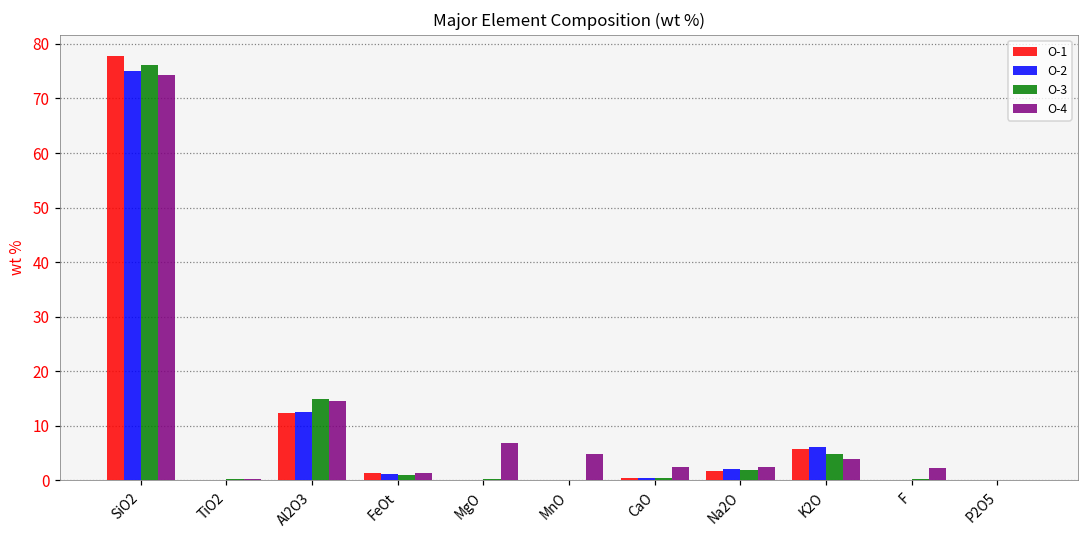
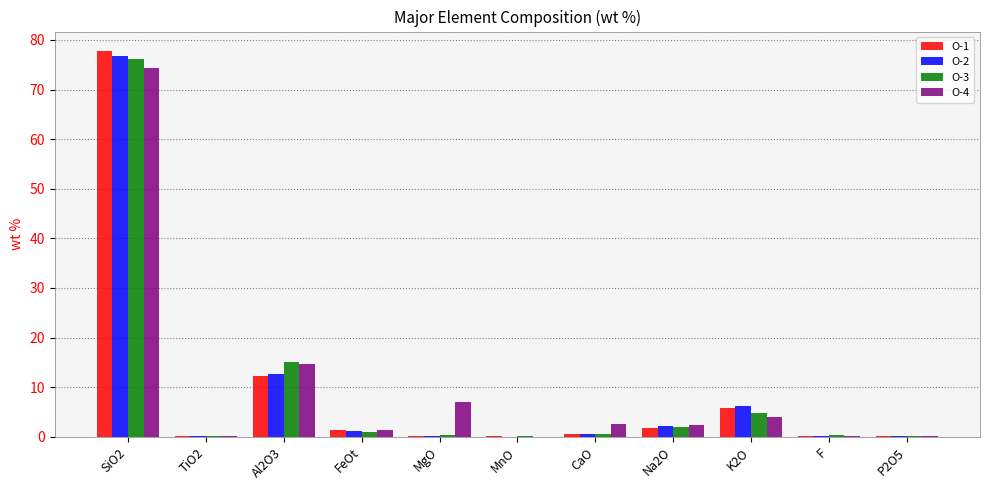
O-2, SiO2: 75 -> 77
O-4, MnO: 5 -> 0
O-4, F: 2 -> 0
